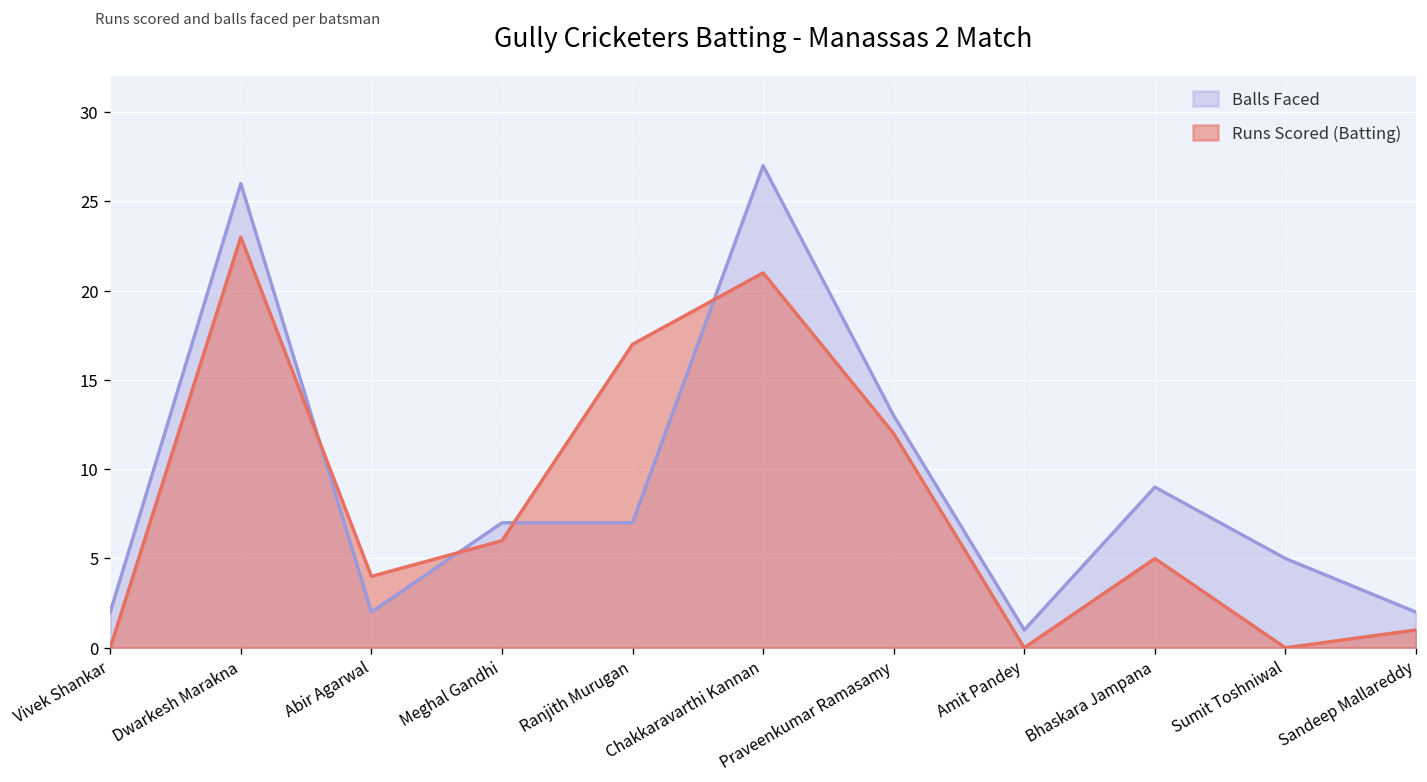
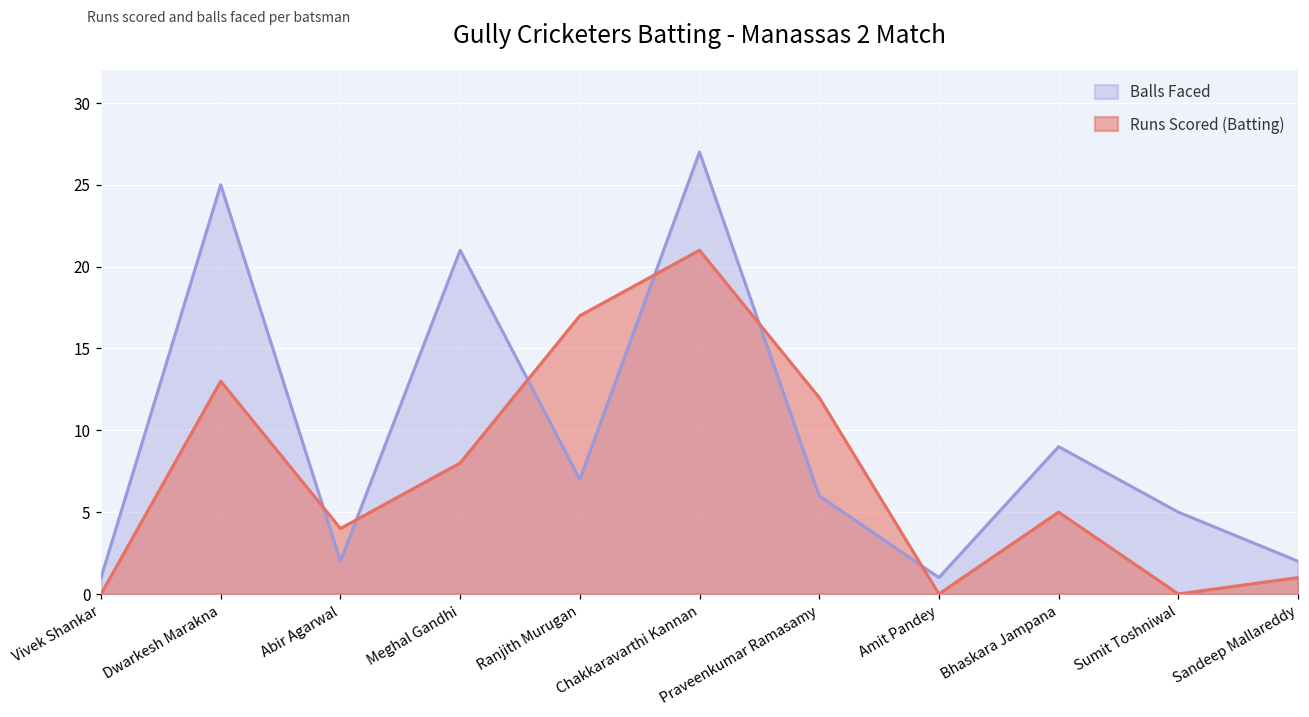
Balls Faced, Vivek Shankar: 2 -> 1
Balls Faced, Dwarkesh Marakna: 26 -> 25
Runs Scored (Batting), Dwarkesh Marakna: 23 -> 13
Balls Faced, Meghal Gandhi: 7 -> 21
Runs Scored (Batting), Meghal Gandhi: 6 -> 8
Balls Faced, Praveenkumar Ramasamy: 13 -> 6
